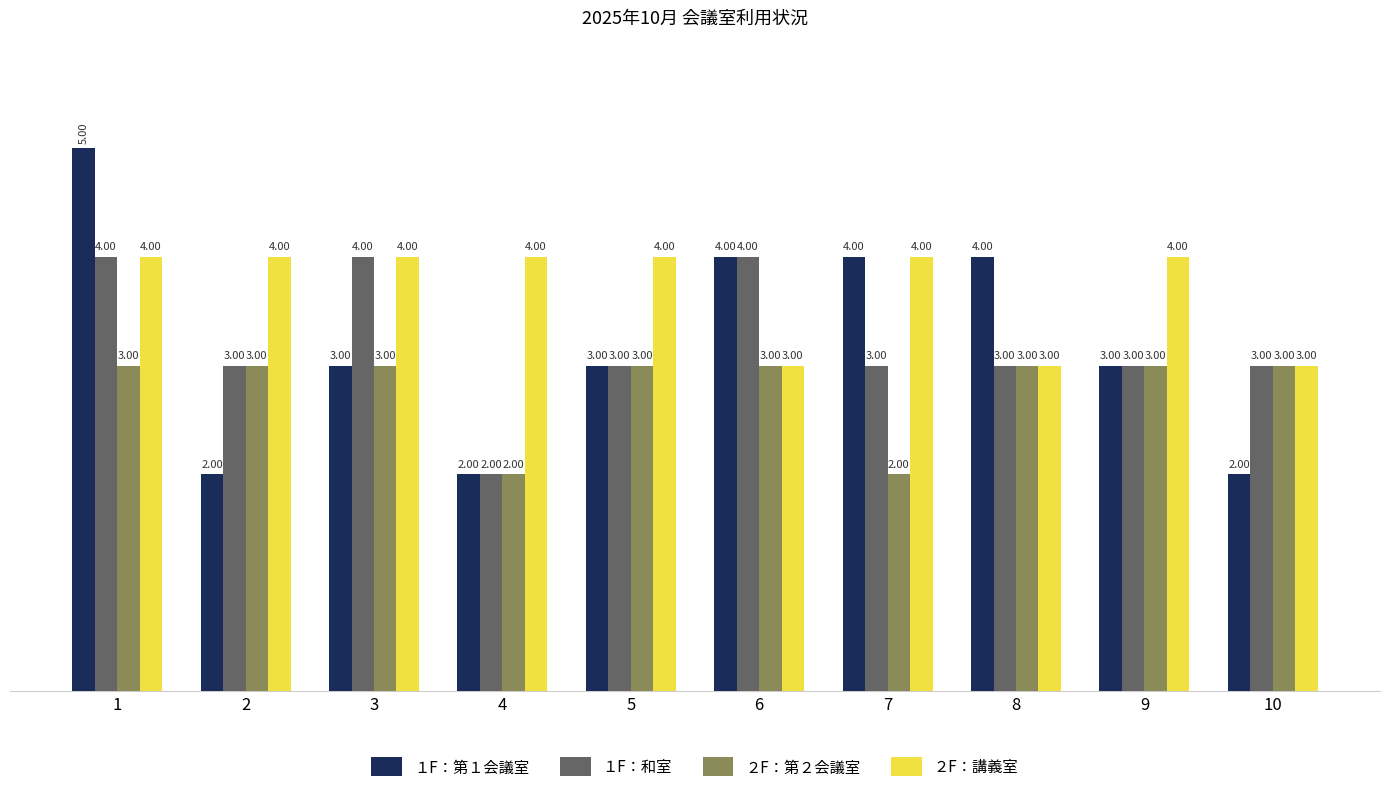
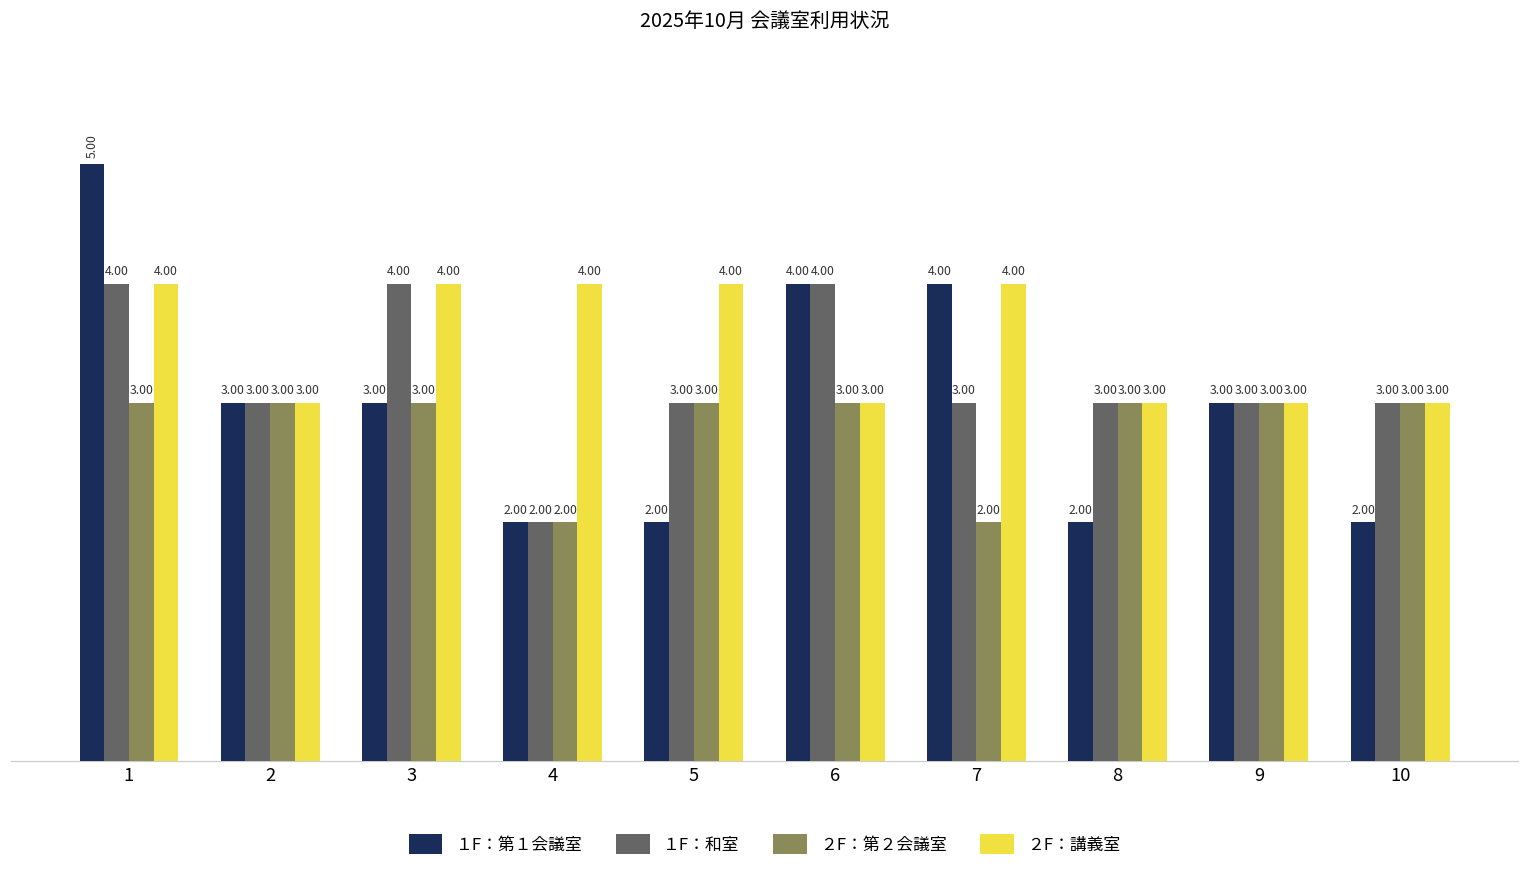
１F：第１会議室, 2: 2.00 -> 3.00
２F：講義室, 2: 4.00 -> 3.00
１F：第１会議室, 5: 3.00 -> 2.00
１F：第１会議室, 8: 4.00 -> 2.00
２F：講義室, 9: 4.00 -> 3.00
